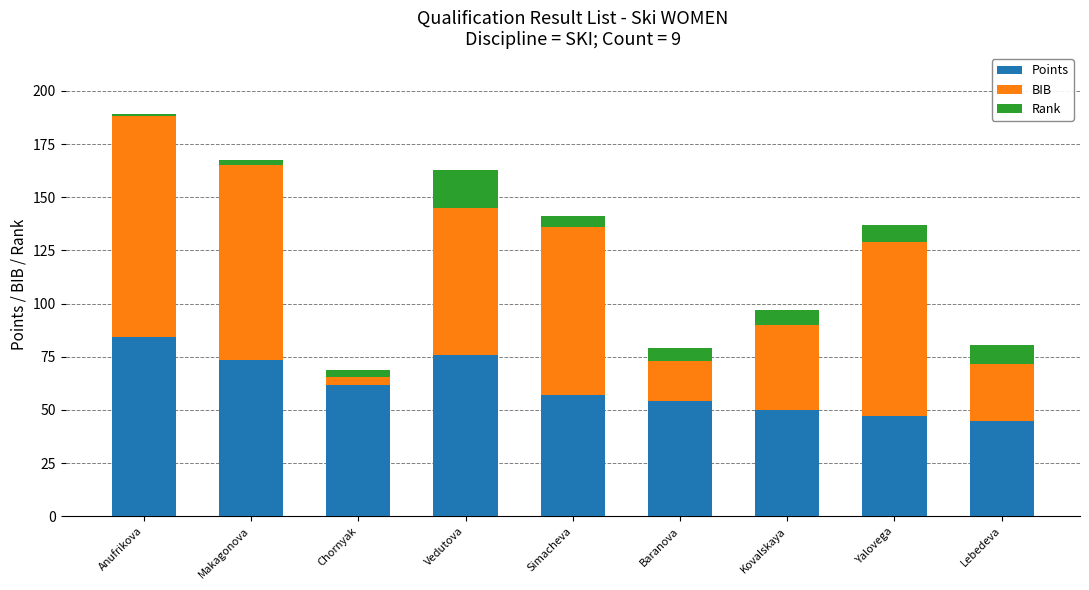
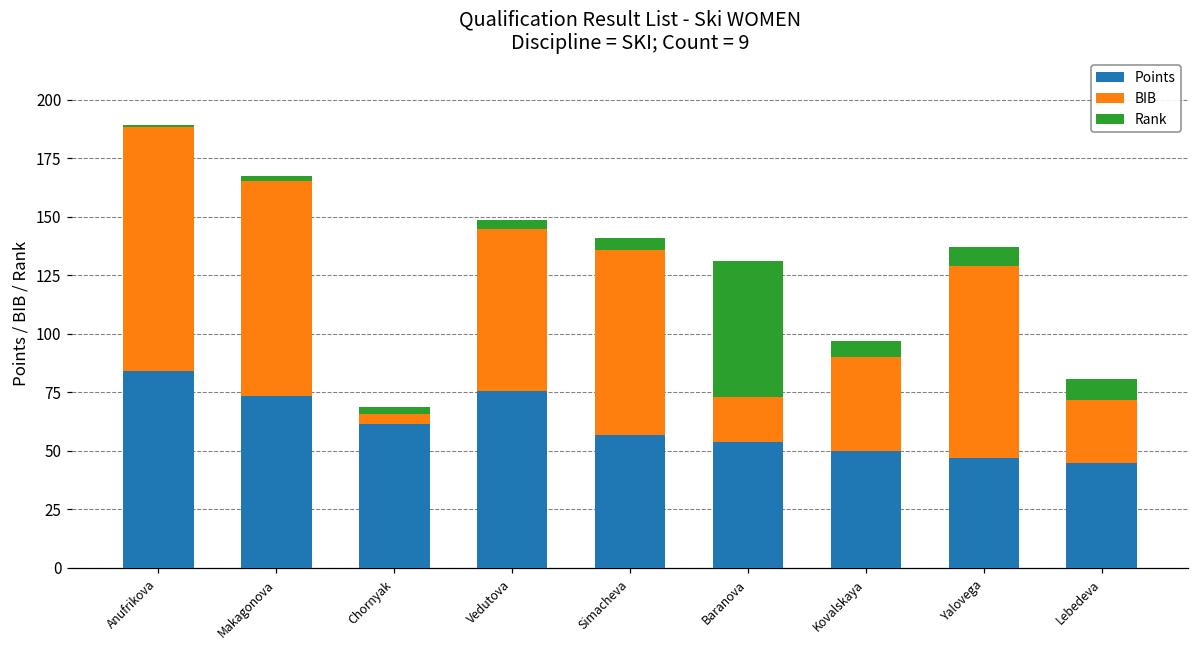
Rank, Vedutova: 18 -> 4
Rank, Baranova: 6 -> 58
